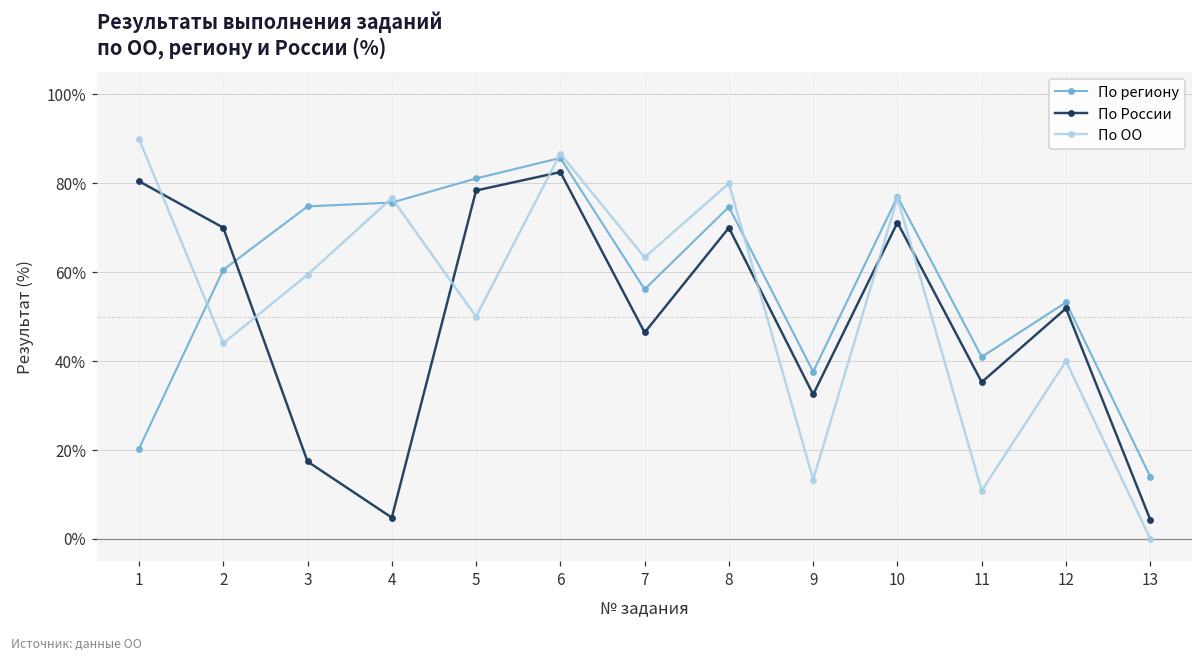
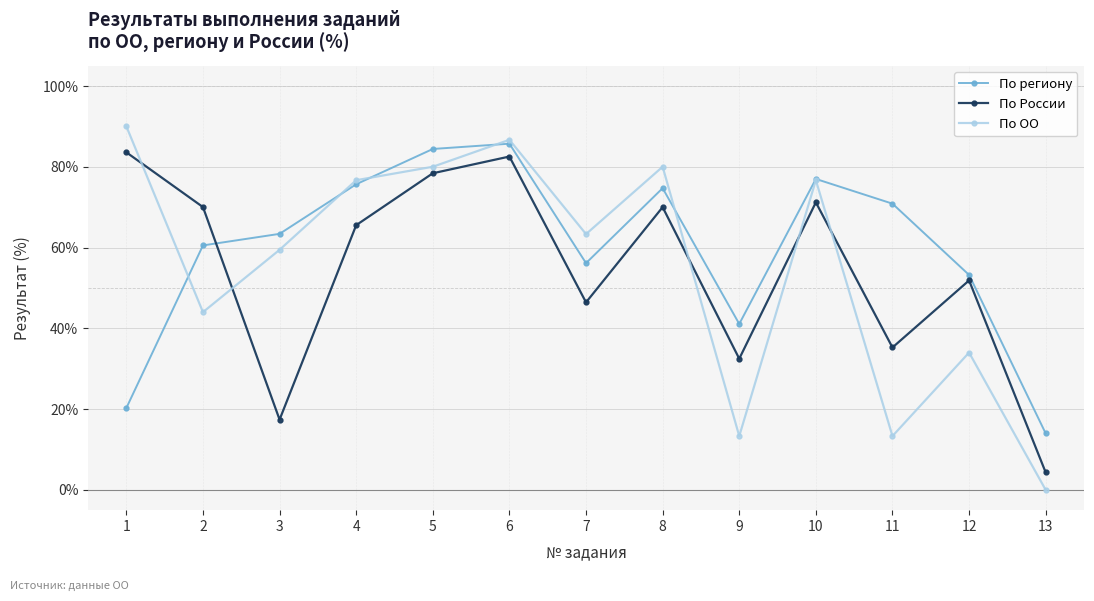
По России, 1: 80% -> 84%
По региону, 3: 75% -> 63%
По России, 4: 5% -> 66%
По региону, 5: 81% -> 84%
По ОО, 5: 50% -> 80%
По региону, 9: 38% -> 41%
По региону, 11: 41% -> 71%
По ОО, 11: 11% -> 13%
По ОО, 12: 40% -> 34%
